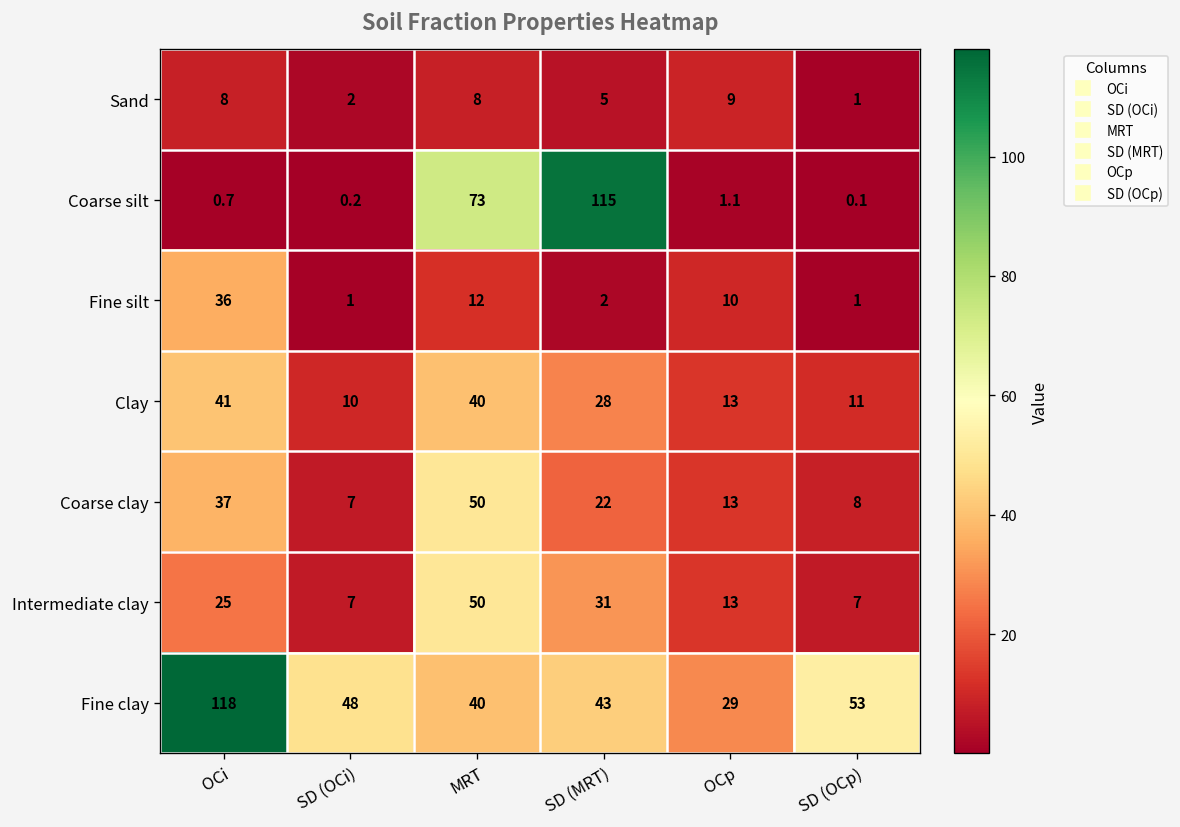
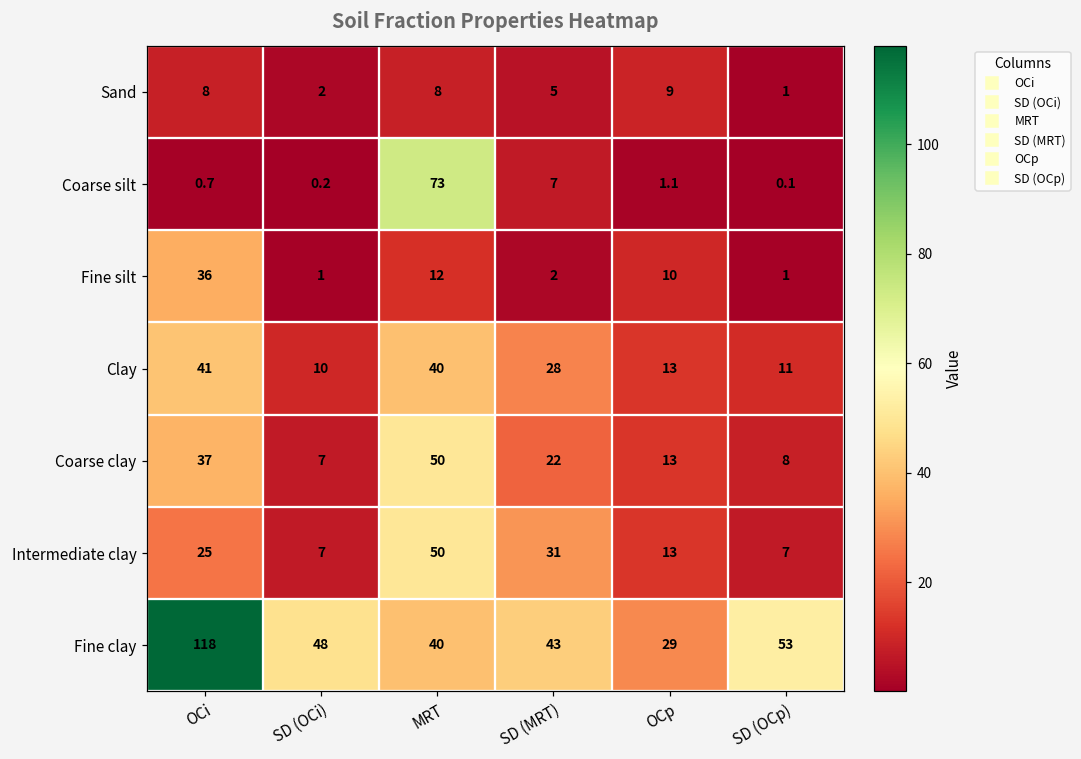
Coarse silt, SD (MRT): 115 -> 7
